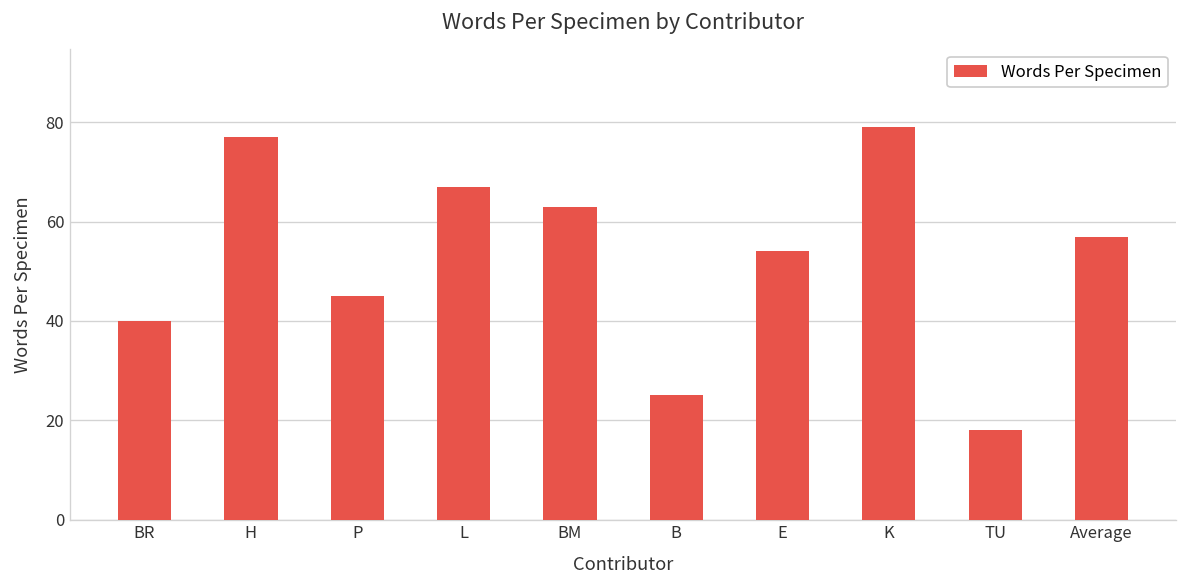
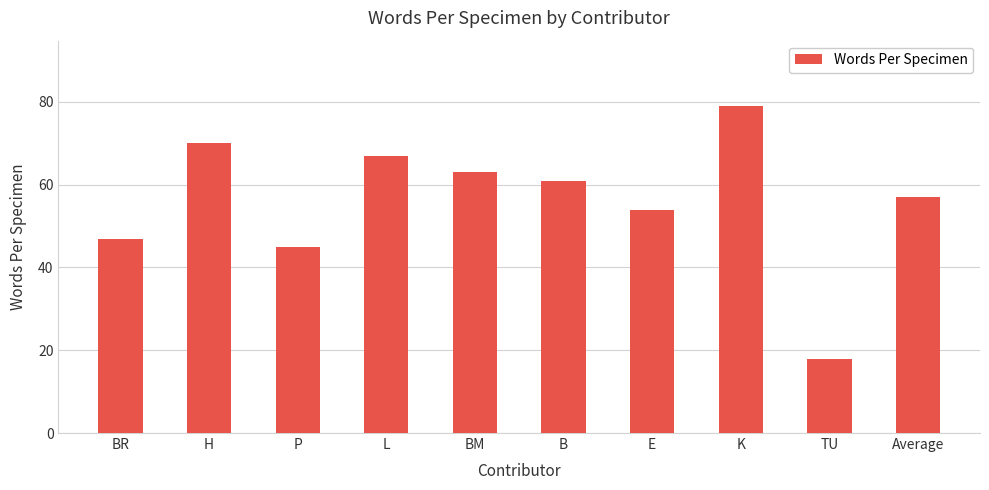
BR: 40 -> 47
H: 77 -> 70
B: 25 -> 61
